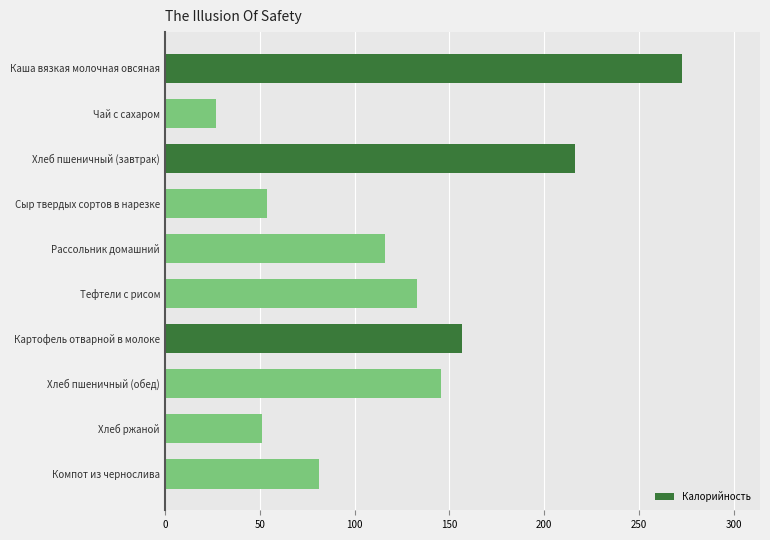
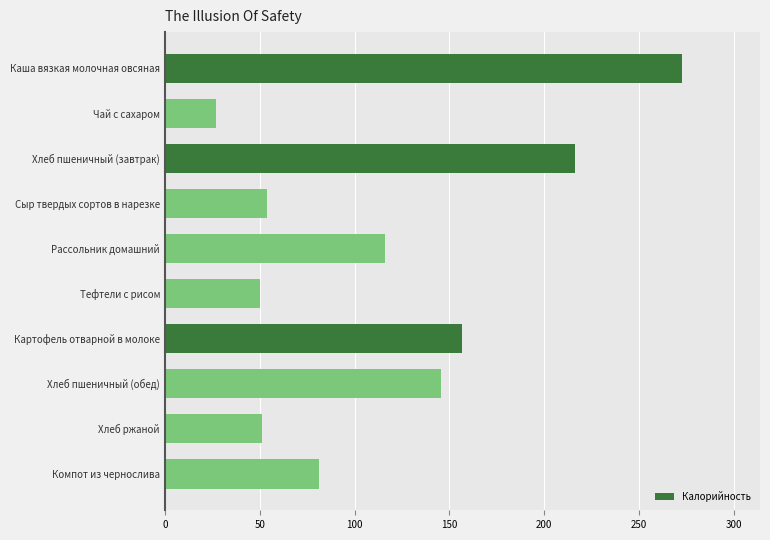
Тефтели с рисом: 133 -> 50
